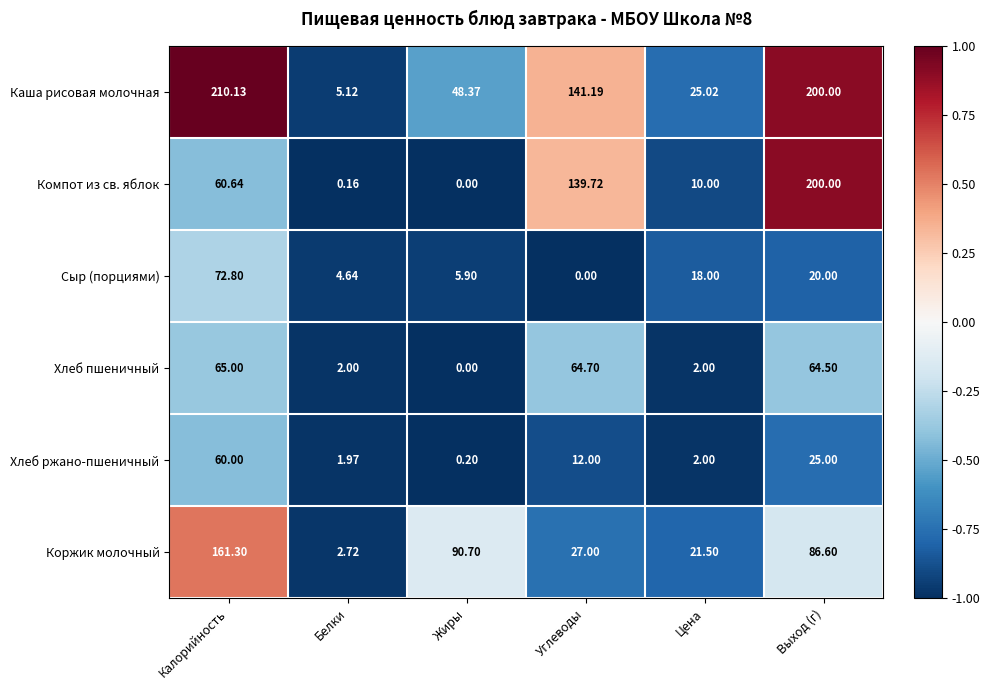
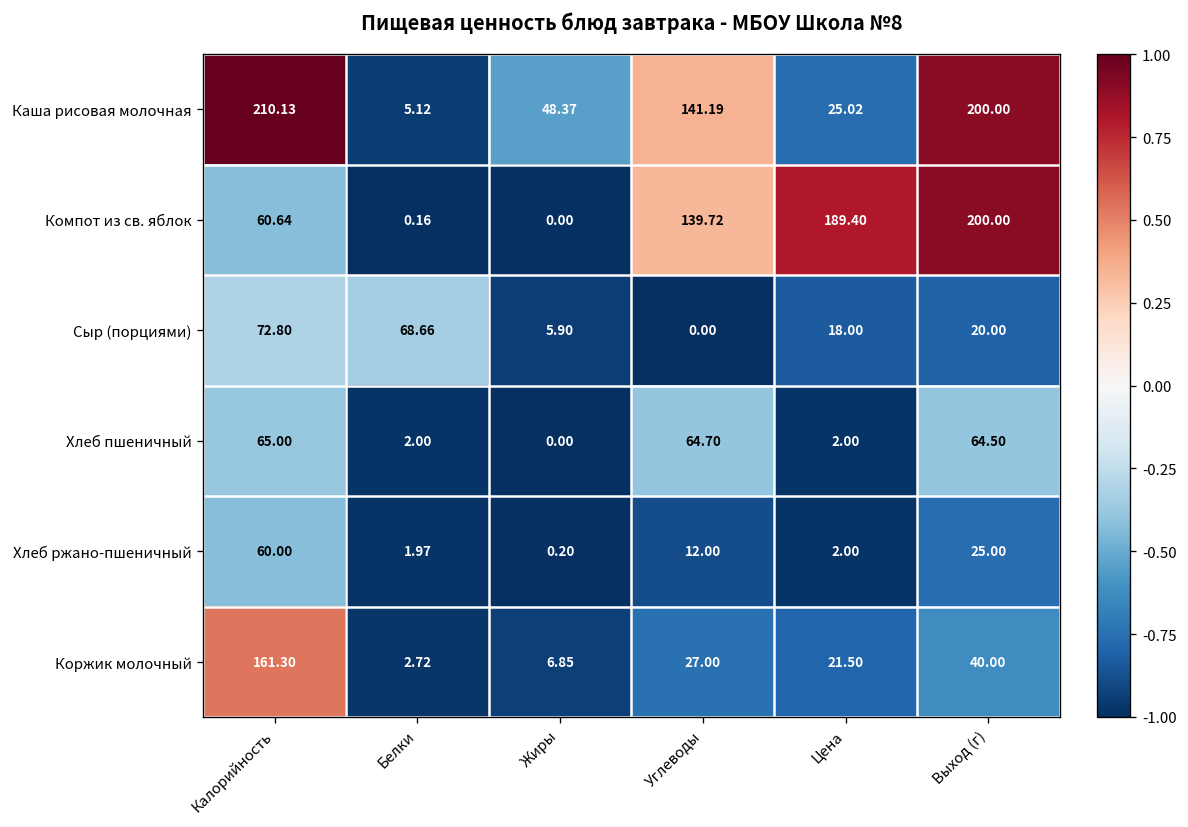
Компот из св. яблок, Цена: 10.00 -> 189.40
Сыр (порциями), Белки: 4.64 -> 68.66
Коржик молочный, Жиры: 90.70 -> 6.85
Коржик молочный, Выход (г): 86.60 -> 40.00
